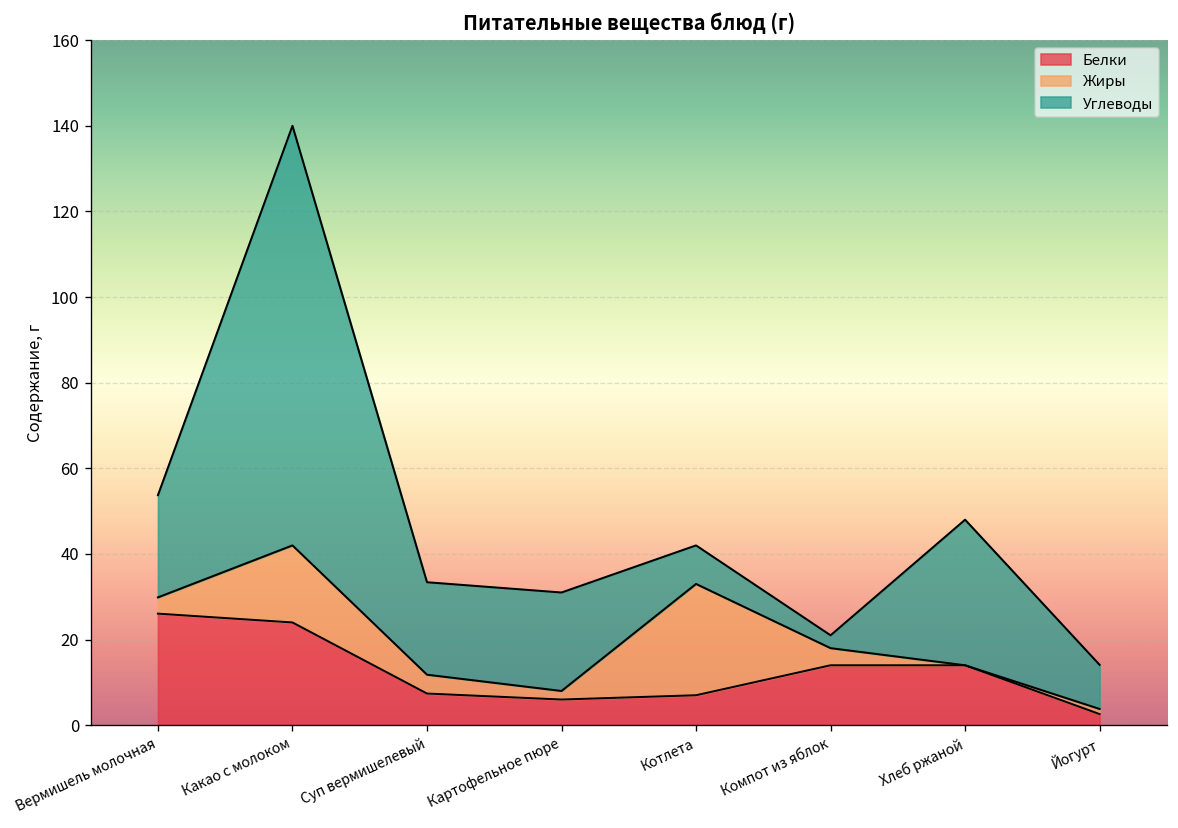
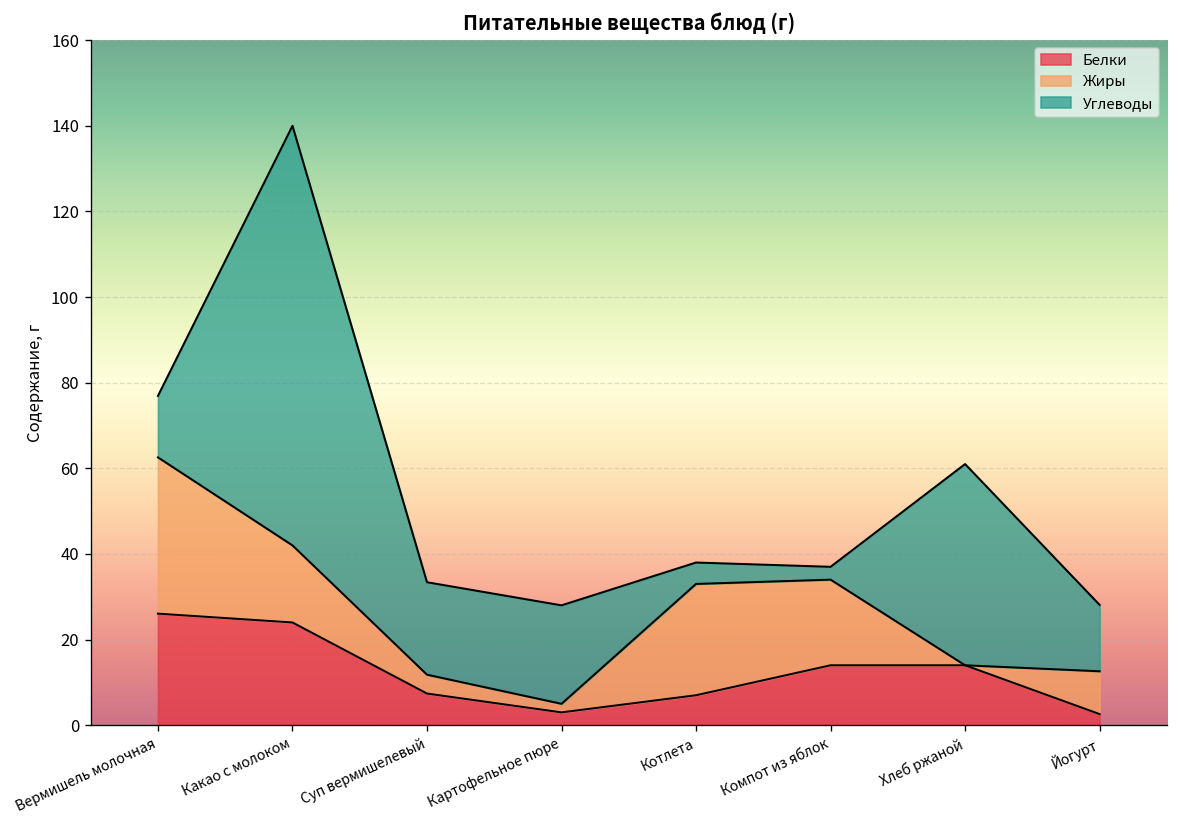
Жиры, Вермишель молочная: 4 -> 37
Углеводы, Вермишель молочная: 24 -> 14
Белки, Картофельное пюре: 6 -> 3
Углеводы, Котлета: 9 -> 5
Жиры, Компот из яблок: 4 -> 20
Углеводы, Хлеб ржаной: 34 -> 47
Жиры, Йогурт: 1 -> 10
Углеводы, Йогурт: 10 -> 16
